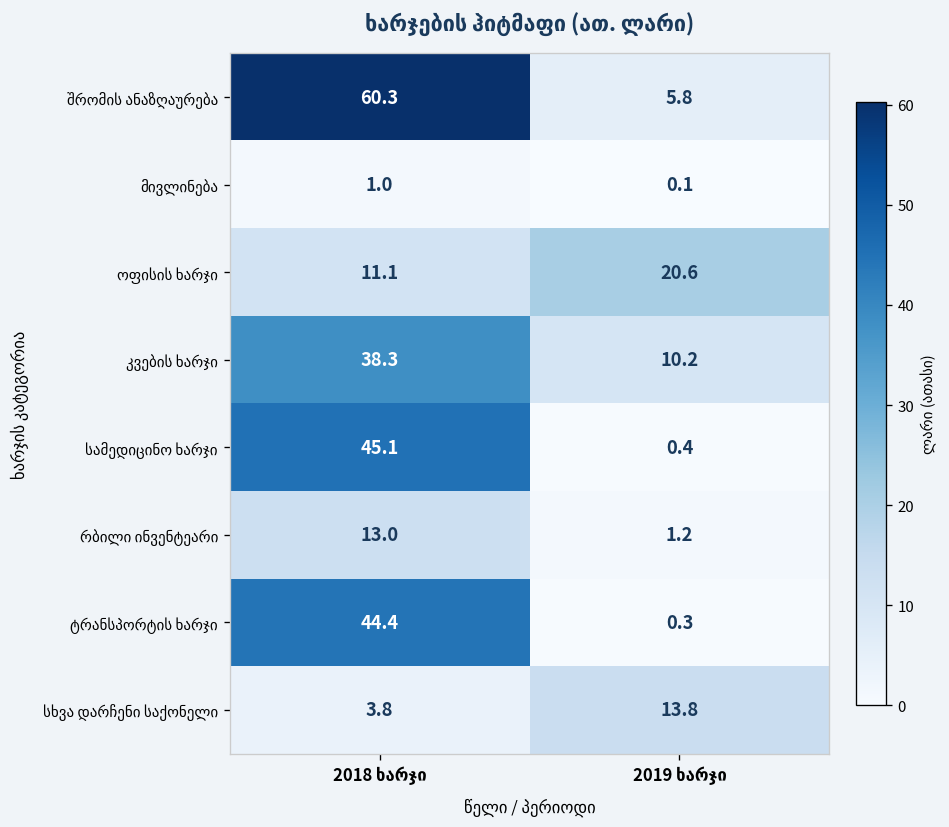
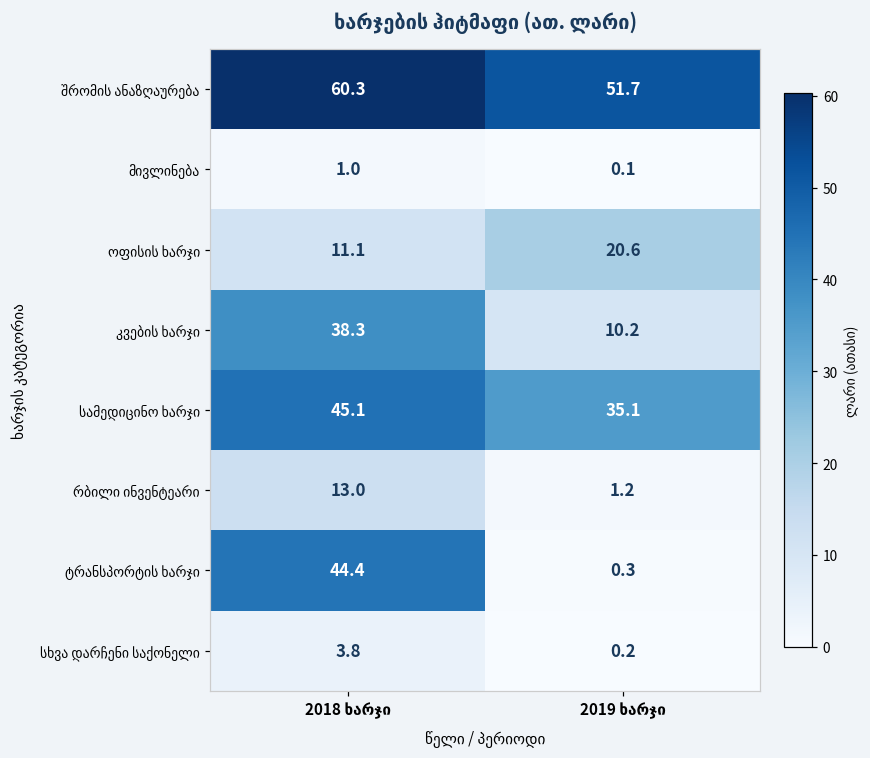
შრომის ანაზღაურება, 2019 ხარჯი: 5.8 -> 51.7
სამედიცინო ხარჯი, 2019 ხარჯი: 0.4 -> 35.1
სხვა დარჩენი საქონელი, 2019 ხარჯი: 13.8 -> 0.2
